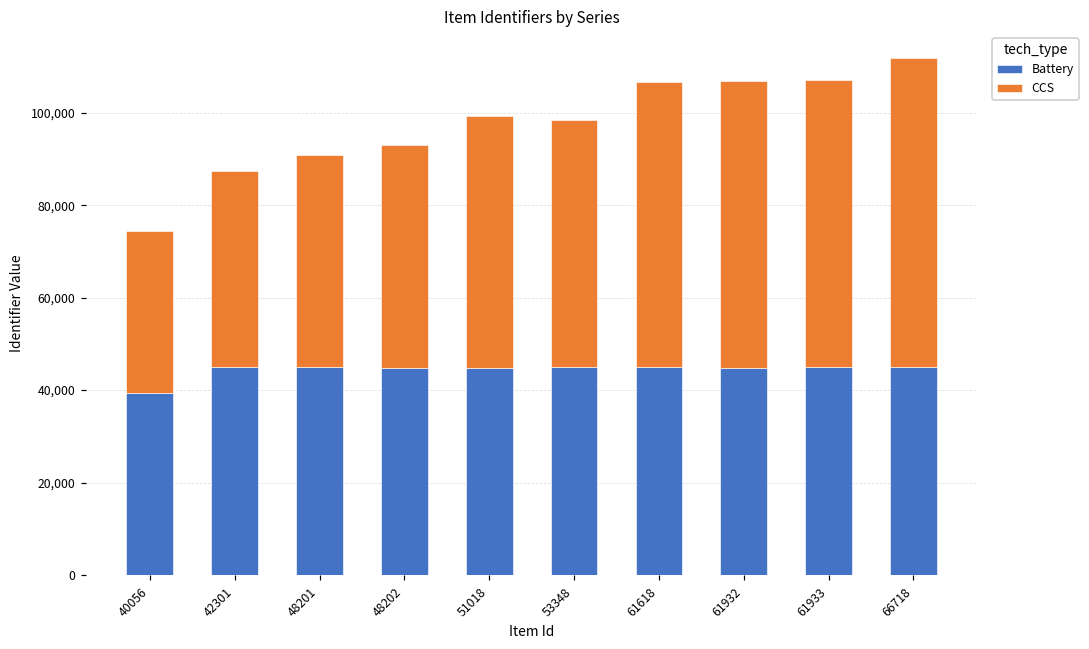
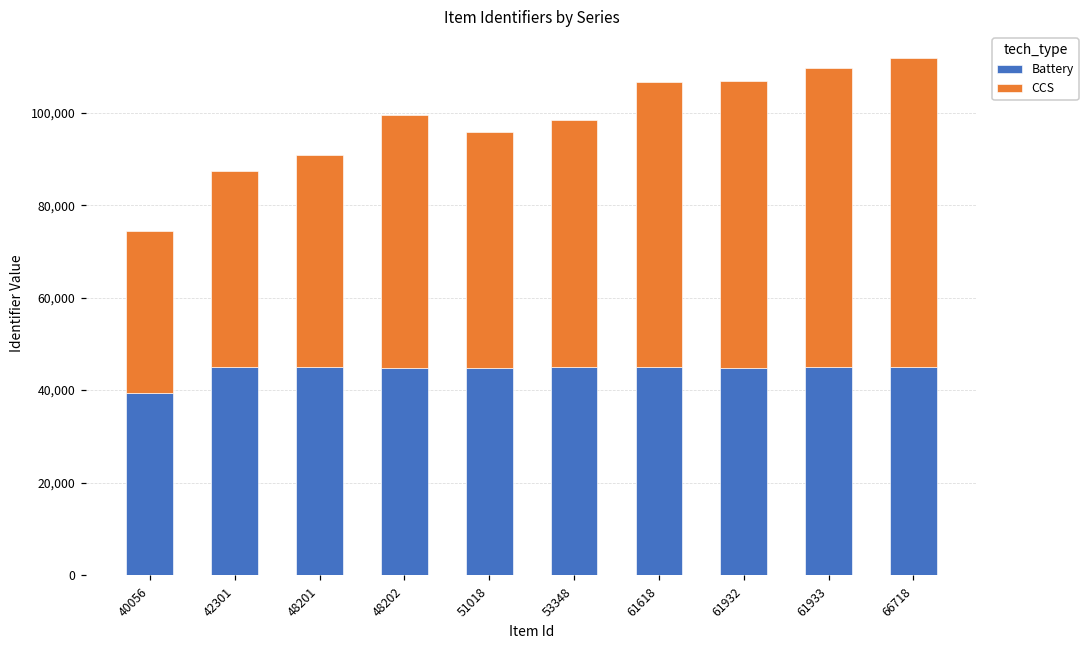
CCS, 48202: 48,000 -> 55,000
CCS, 51018: 54,000 -> 51,000
CCS, 61933: 62,000 -> 65,000
